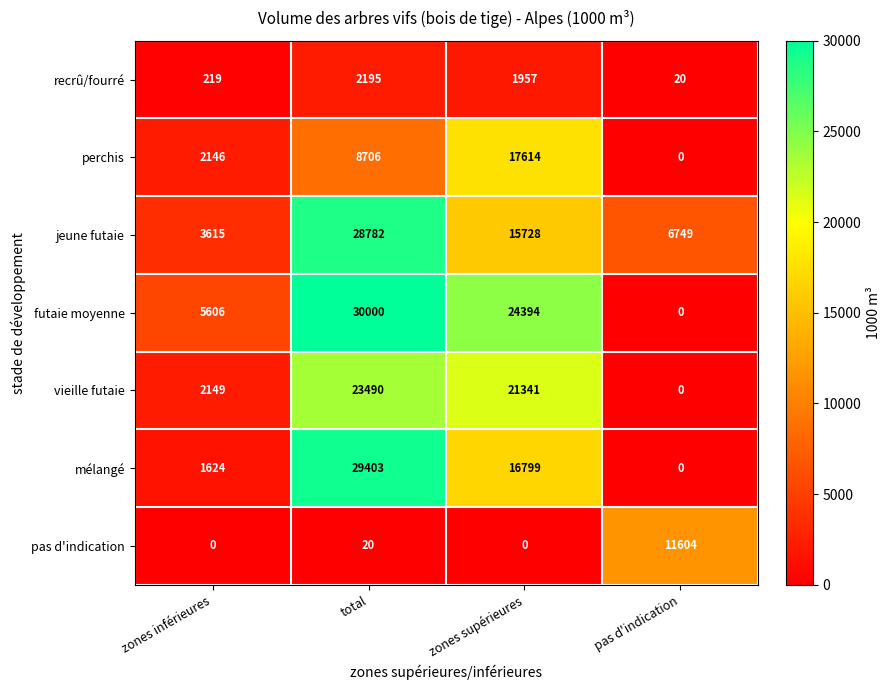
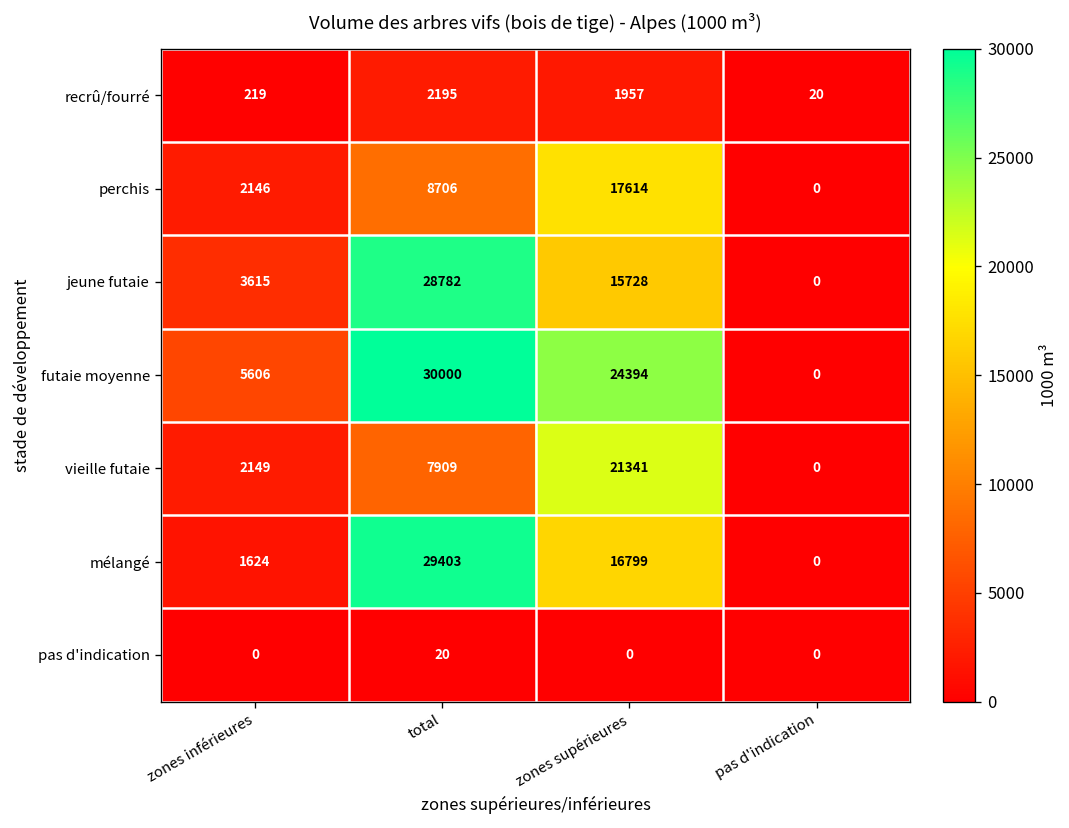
jeune futaie, pas d'indication: 6749 -> 0
vieille futaie, total: 23490 -> 7909
pas d'indication, pas d'indication: 11604 -> 0
